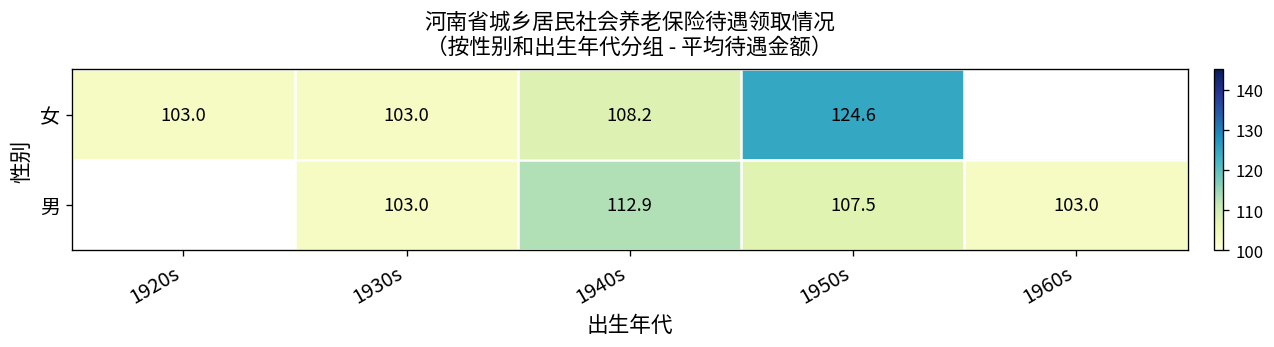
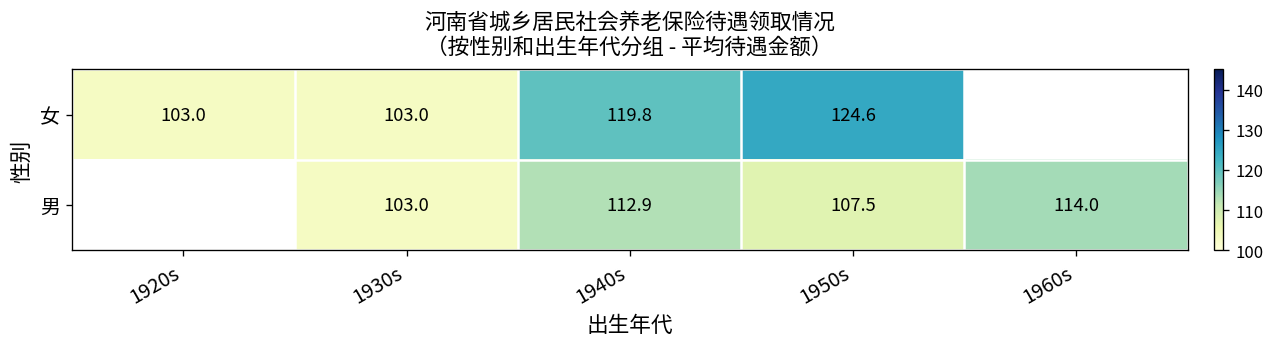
女, 1940s: 108.2 -> 119.8
男, 1960s: 103.0 -> 114.0
